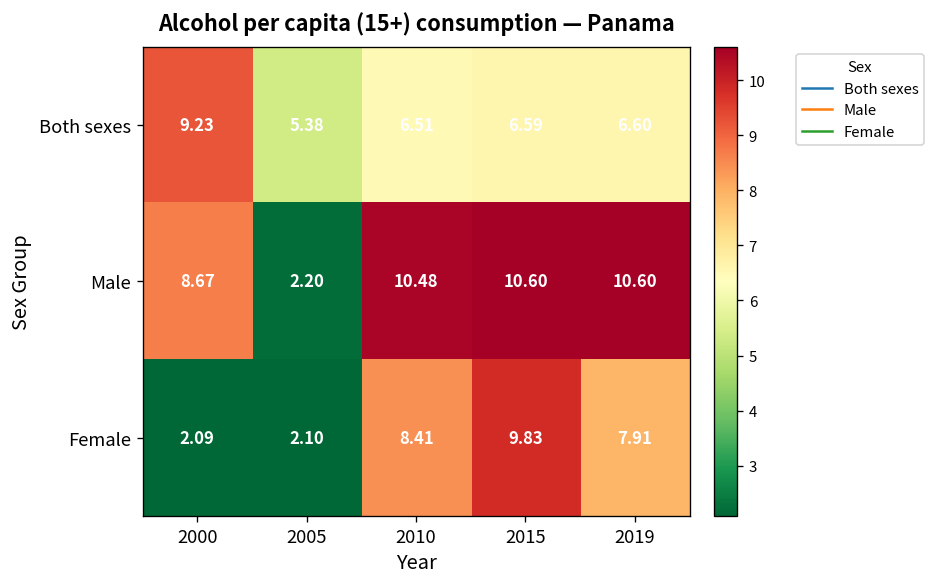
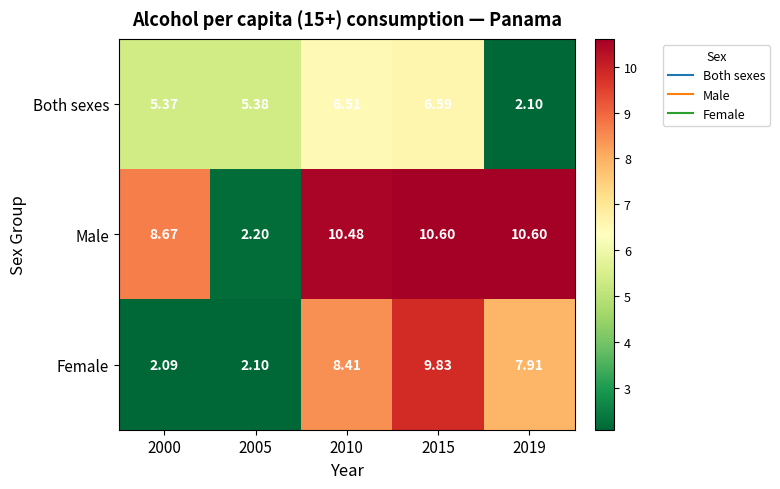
Both sexes, 2000: 9.23 -> 5.37
Both sexes, 2019: 6.60 -> 2.10
